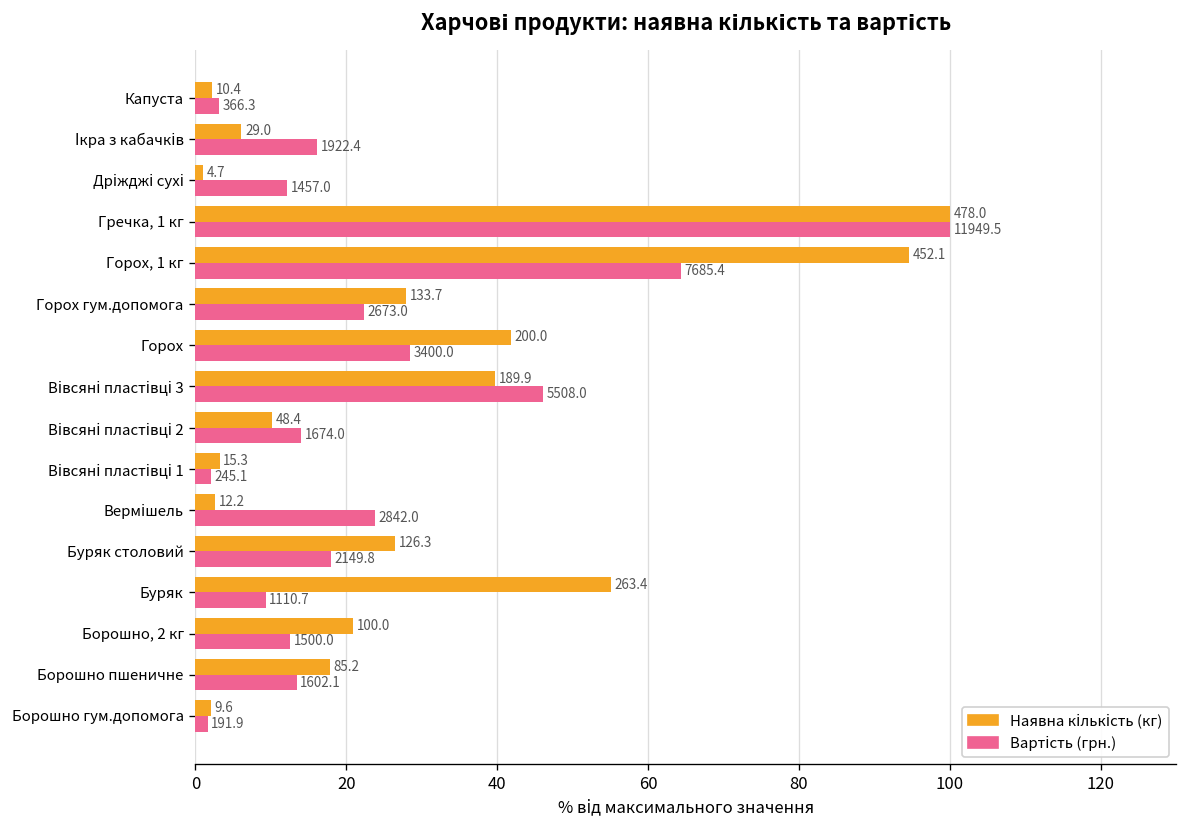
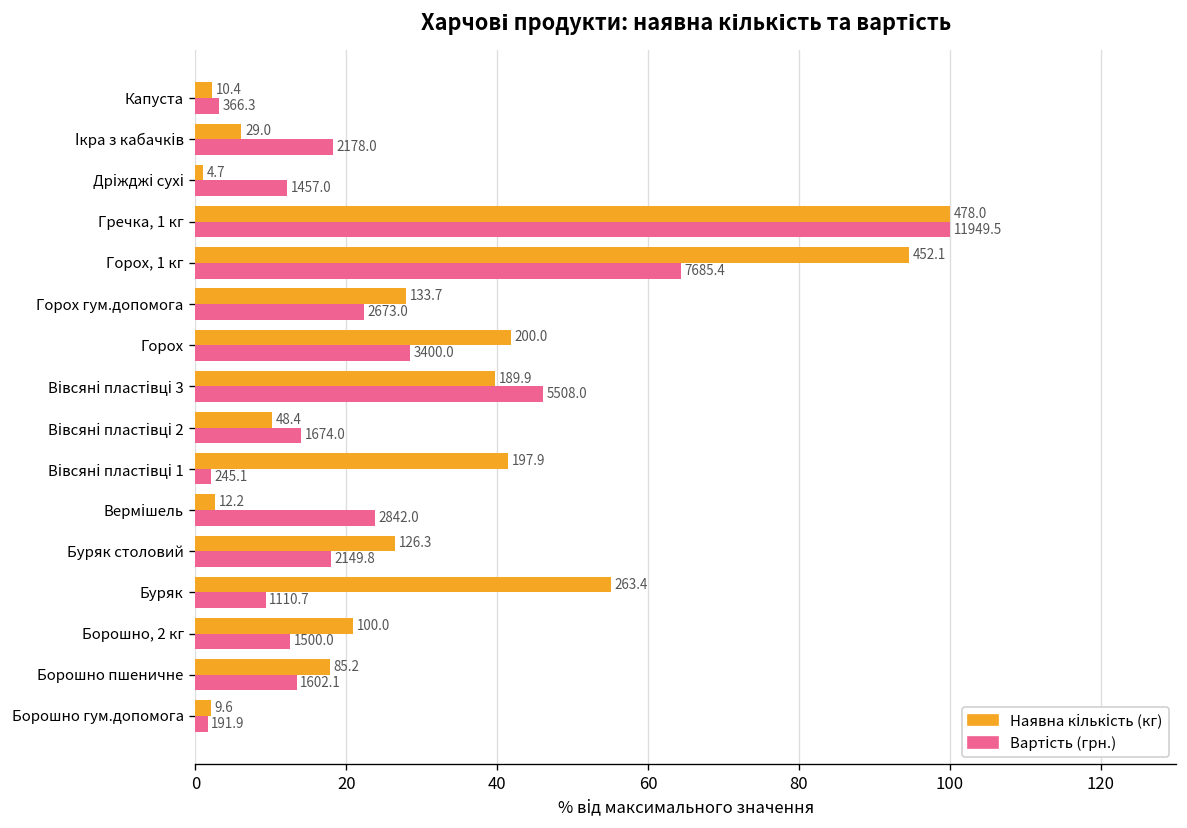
Вартість (грн.), Ікра з кабачків: 1922.4 -> 2178.0
Наявна кількість (кг), Вівсяні пластівці 1: 15.3 -> 197.9
